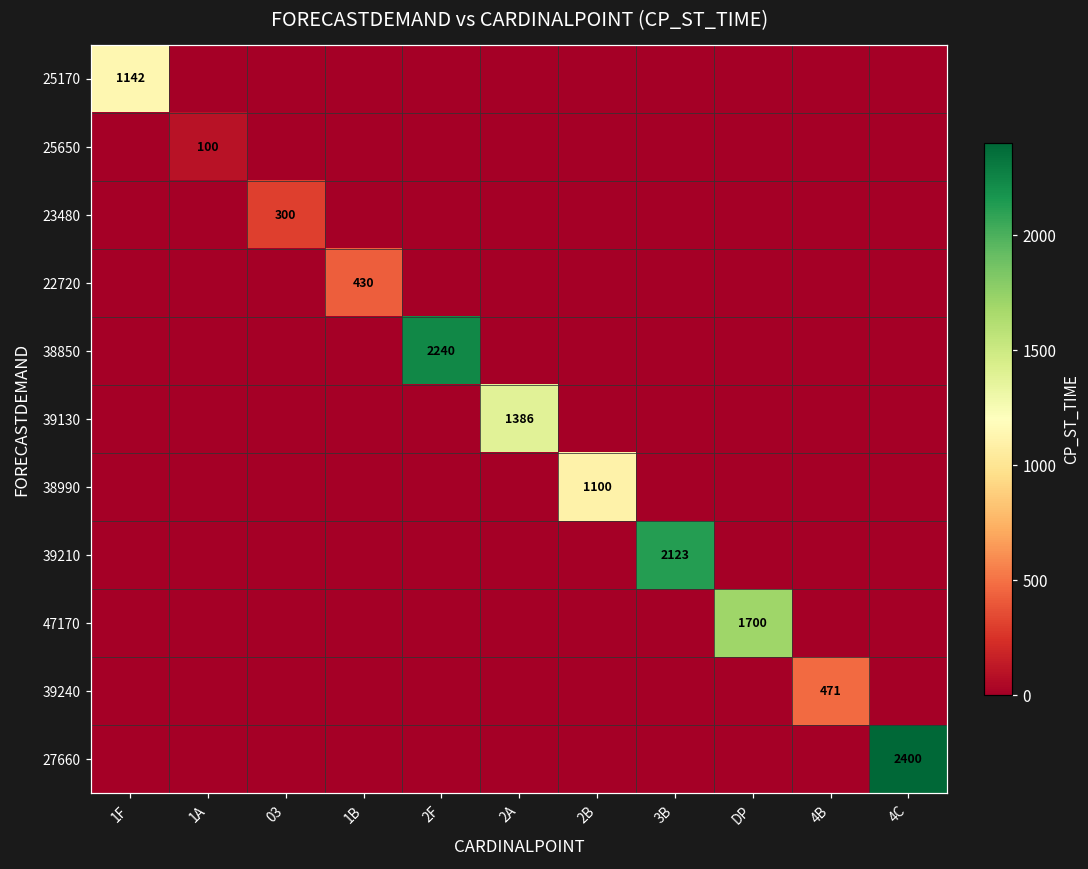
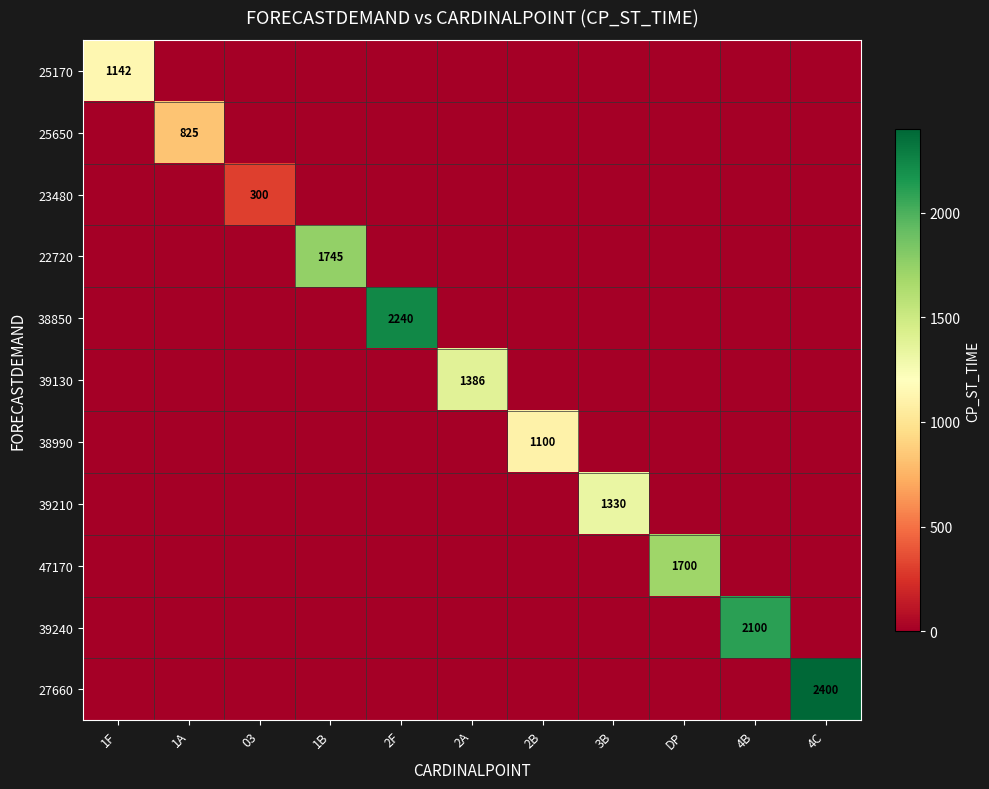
25650, 1A: 100 -> 825
22720, 1B: 430 -> 1745
39210, 3B: 2123 -> 1330
39240, 4B: 471 -> 2100
